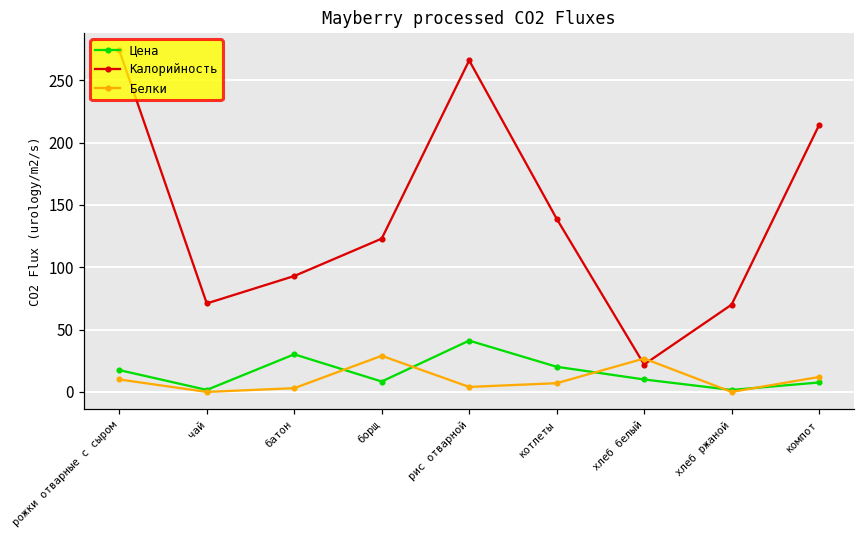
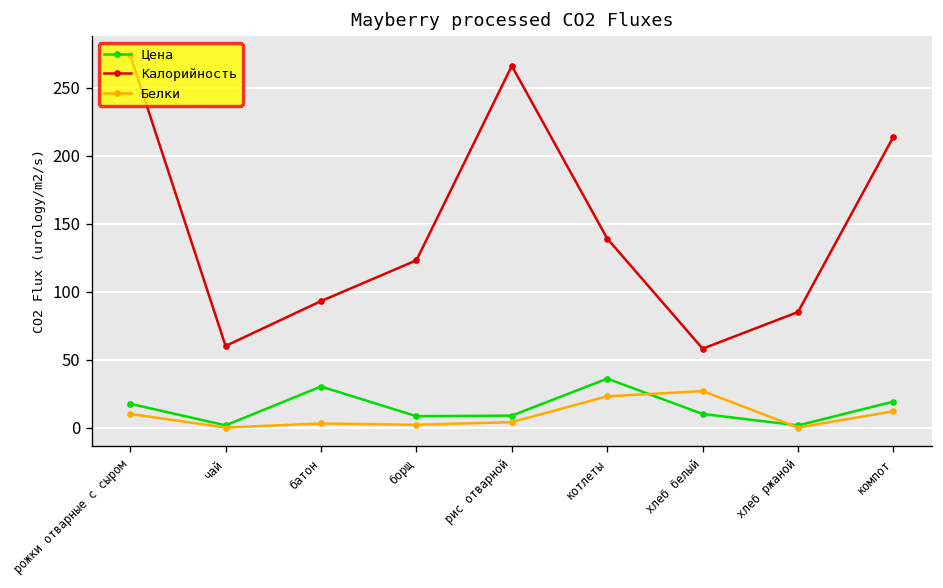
Калорийность, чай: 71 -> 60
Белки, борщ: 29 -> 2
Цена, рис отварной: 41 -> 9
Цена, котлеты: 20 -> 36
Белки, котлеты: 7 -> 23
Калорийность, хлеб белый: 22 -> 58
Калорийность, хлеб ржаной: 70 -> 85
Цена, компот: 8 -> 19
